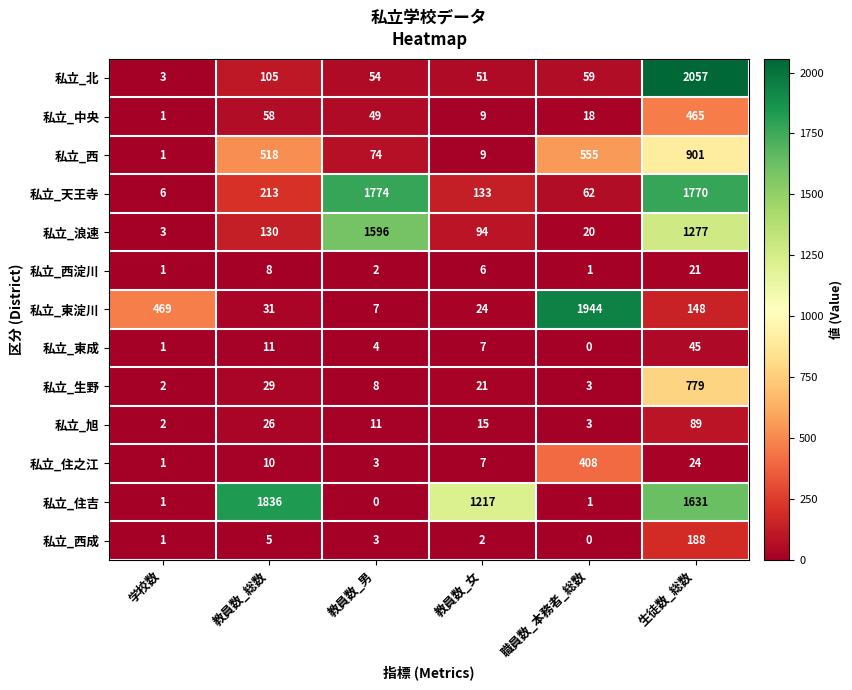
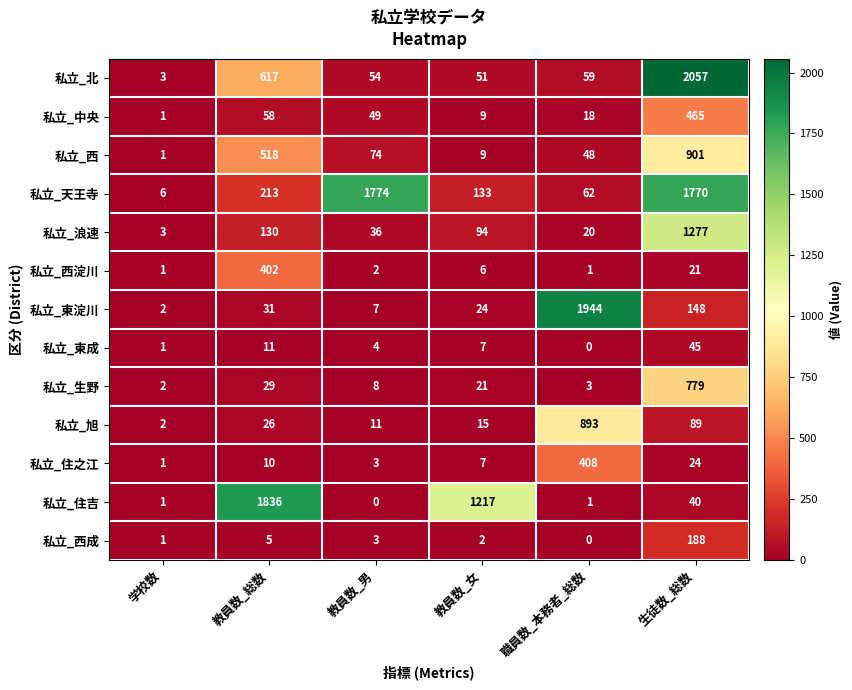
私立_北, 教員数_総数: 105 -> 617
私立_西, 職員数_本務者_総数: 555 -> 48
私立_浪速, 教員数_男: 1596 -> 36
私立_西淀川, 教員数_総数: 8 -> 402
私立_東淀川, 学校数: 469 -> 2
私立_旭, 職員数_本務者_総数: 3 -> 893
私立_住吉, 生徒数_総数: 1631 -> 40
